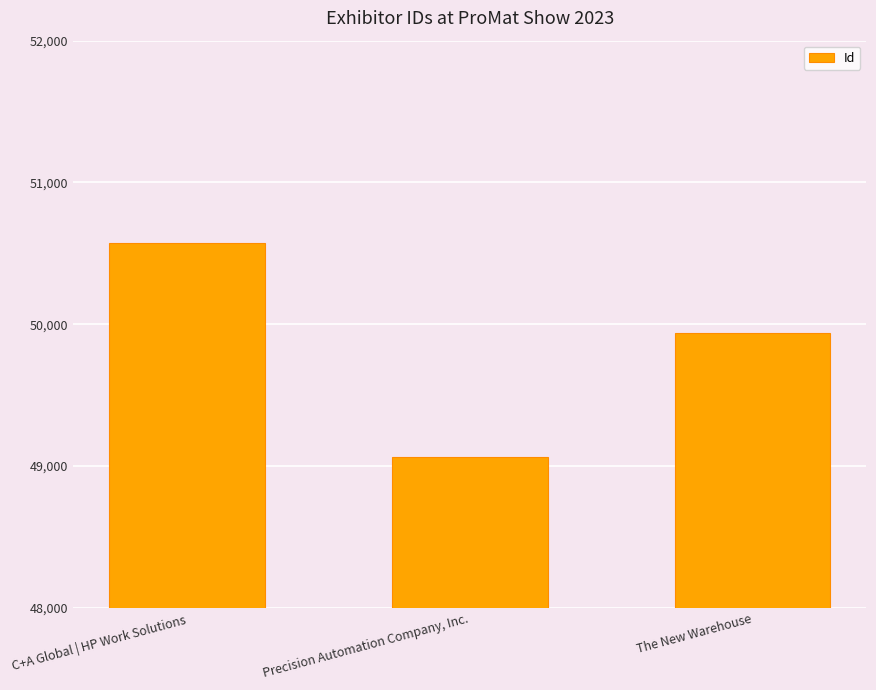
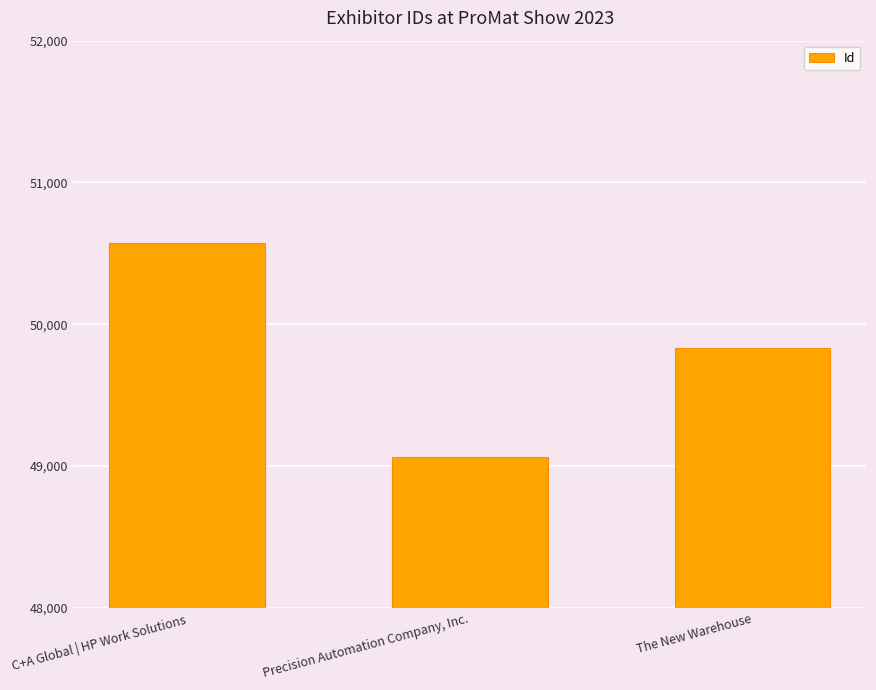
The New Warehouse: 49,940 -> 49,830
